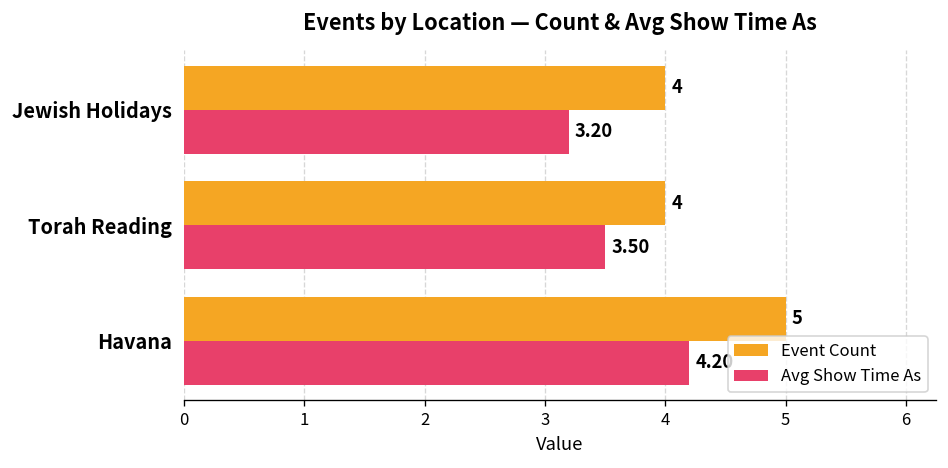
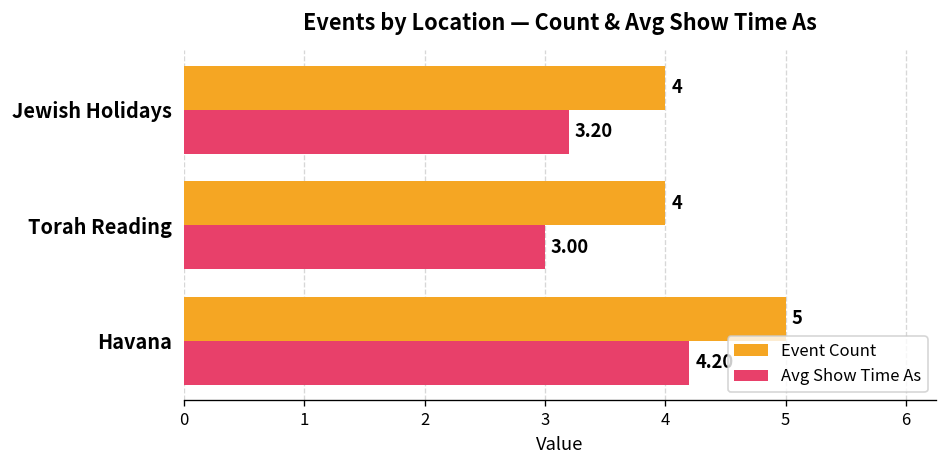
Avg Show Time As, Torah Reading: 3.50 -> 3.00
